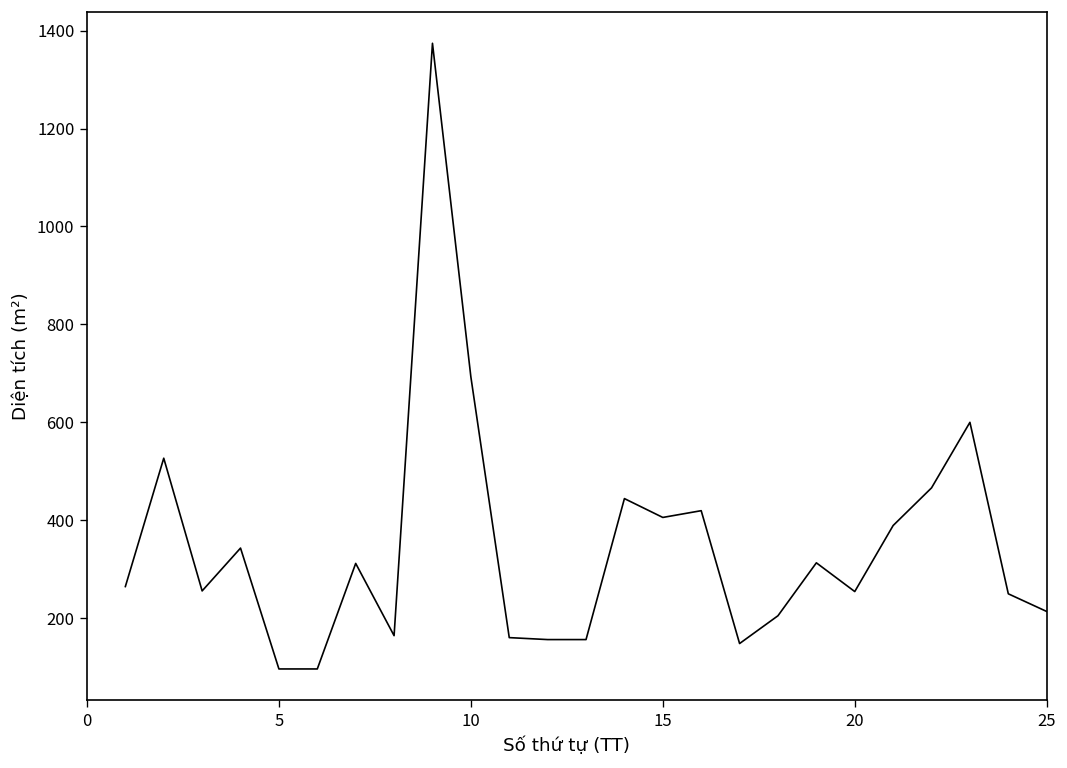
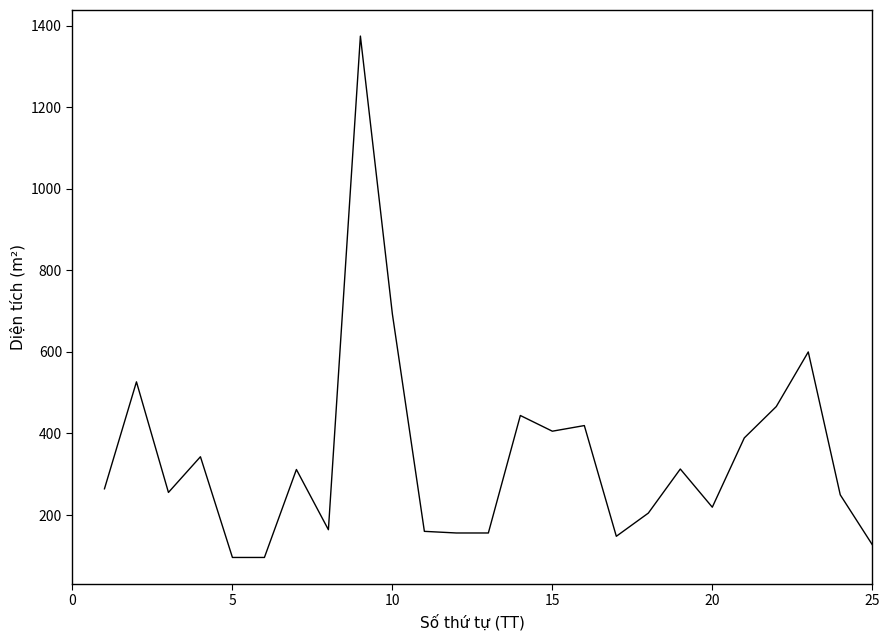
20: 250 -> 220
25: 210 -> 130
